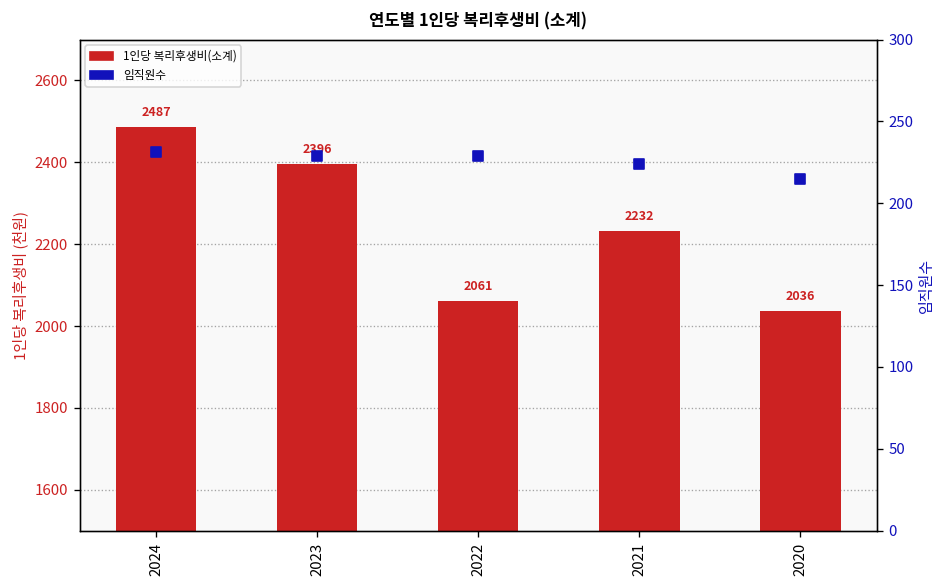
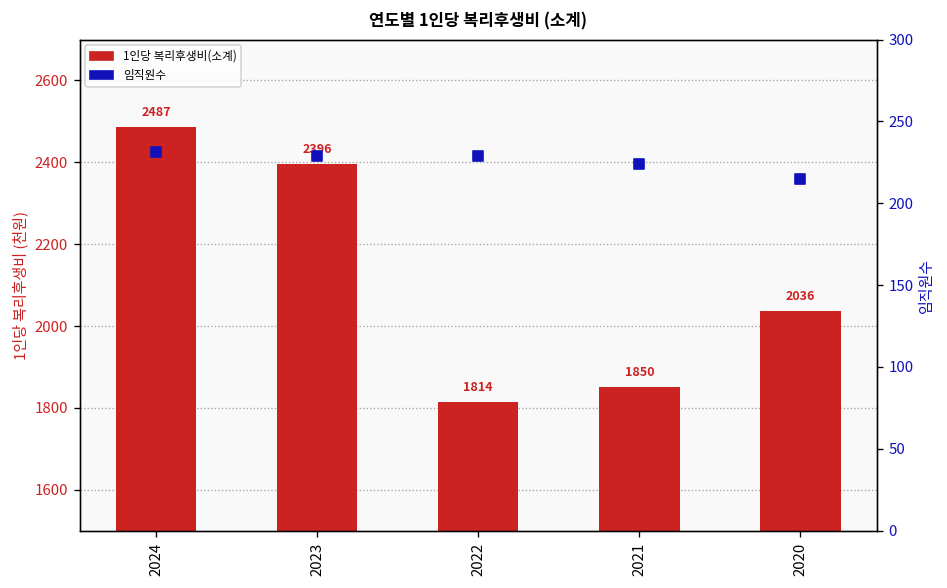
1인당 복리후생비(소계), 2022: 2061 -> 1814
1인당 복리후생비(소계), 2021: 2232 -> 1850
